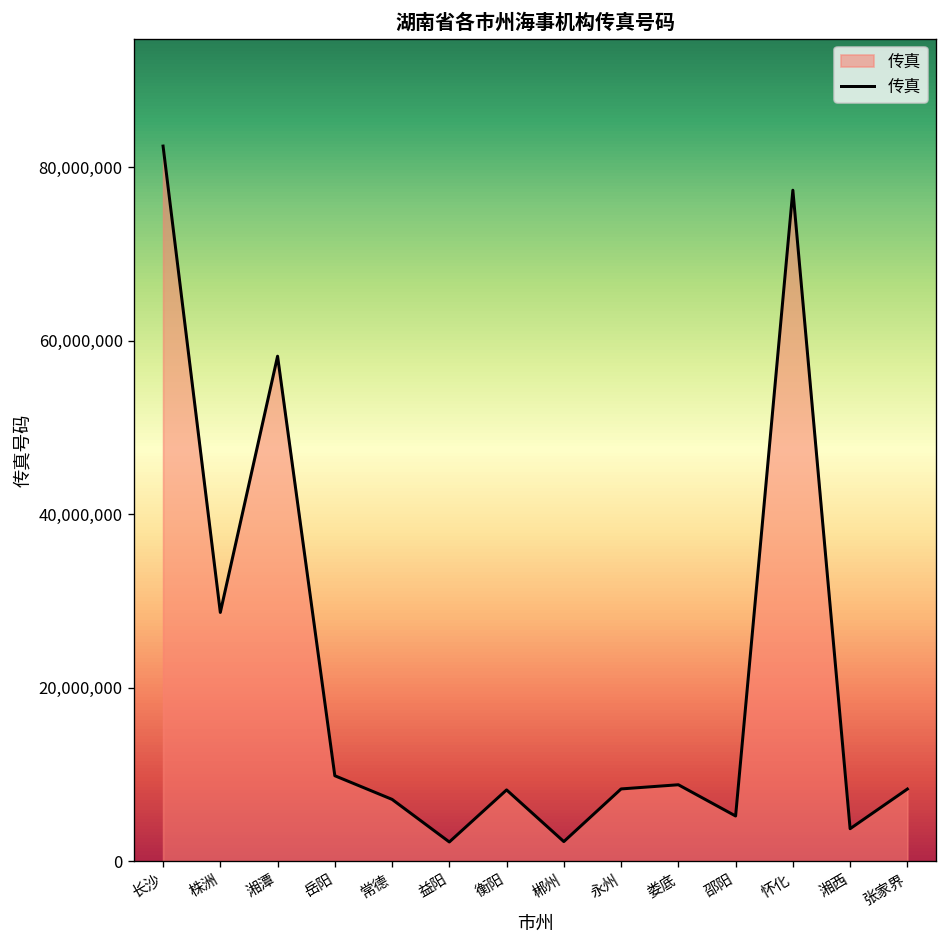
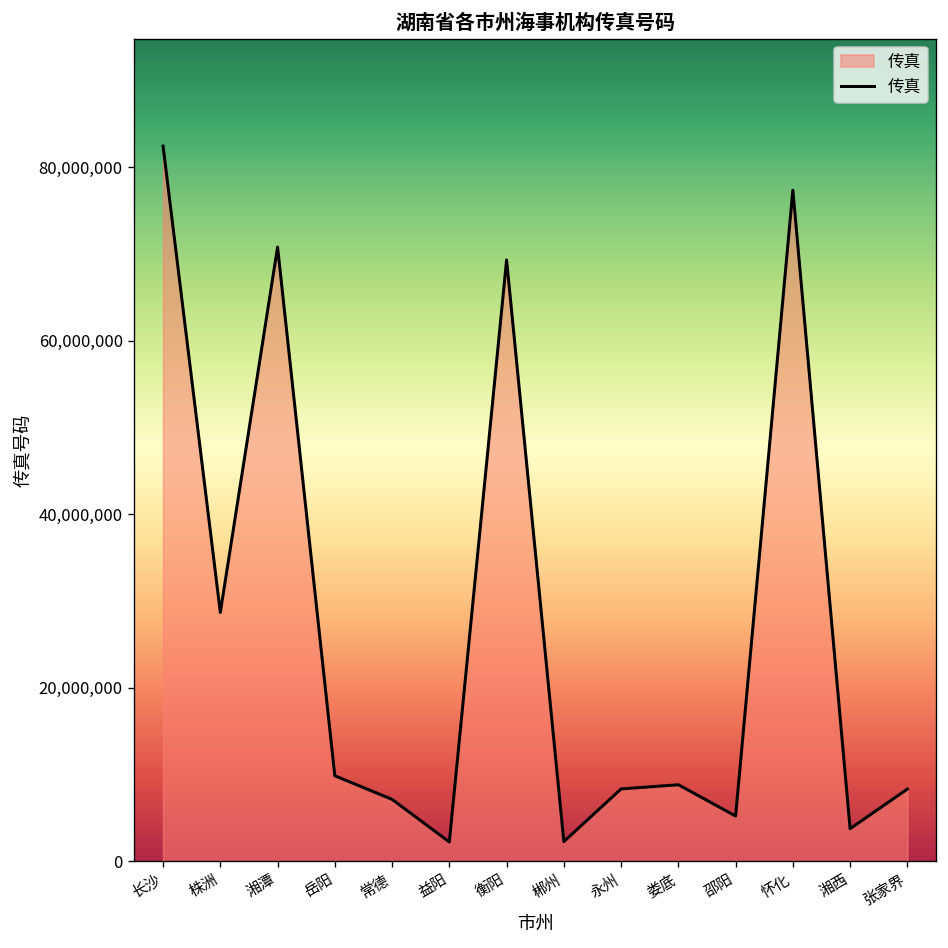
湘潭: 58,000,000 -> 71,000,000
衡阳: 8,000,000 -> 69,000,000
